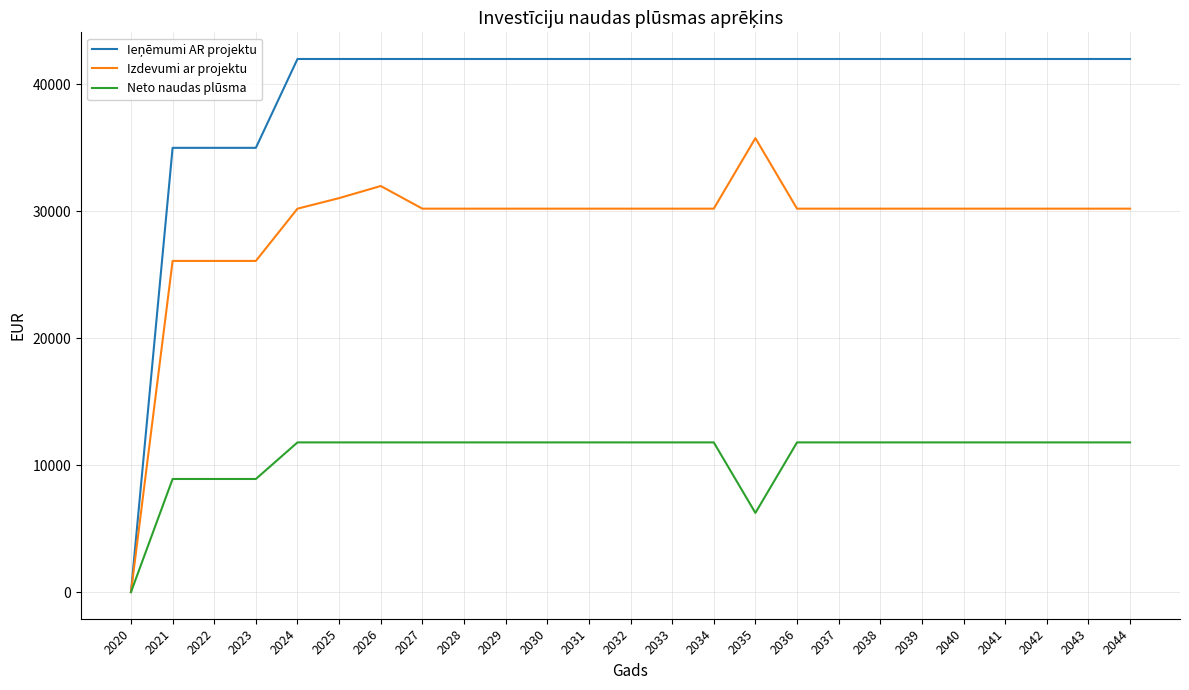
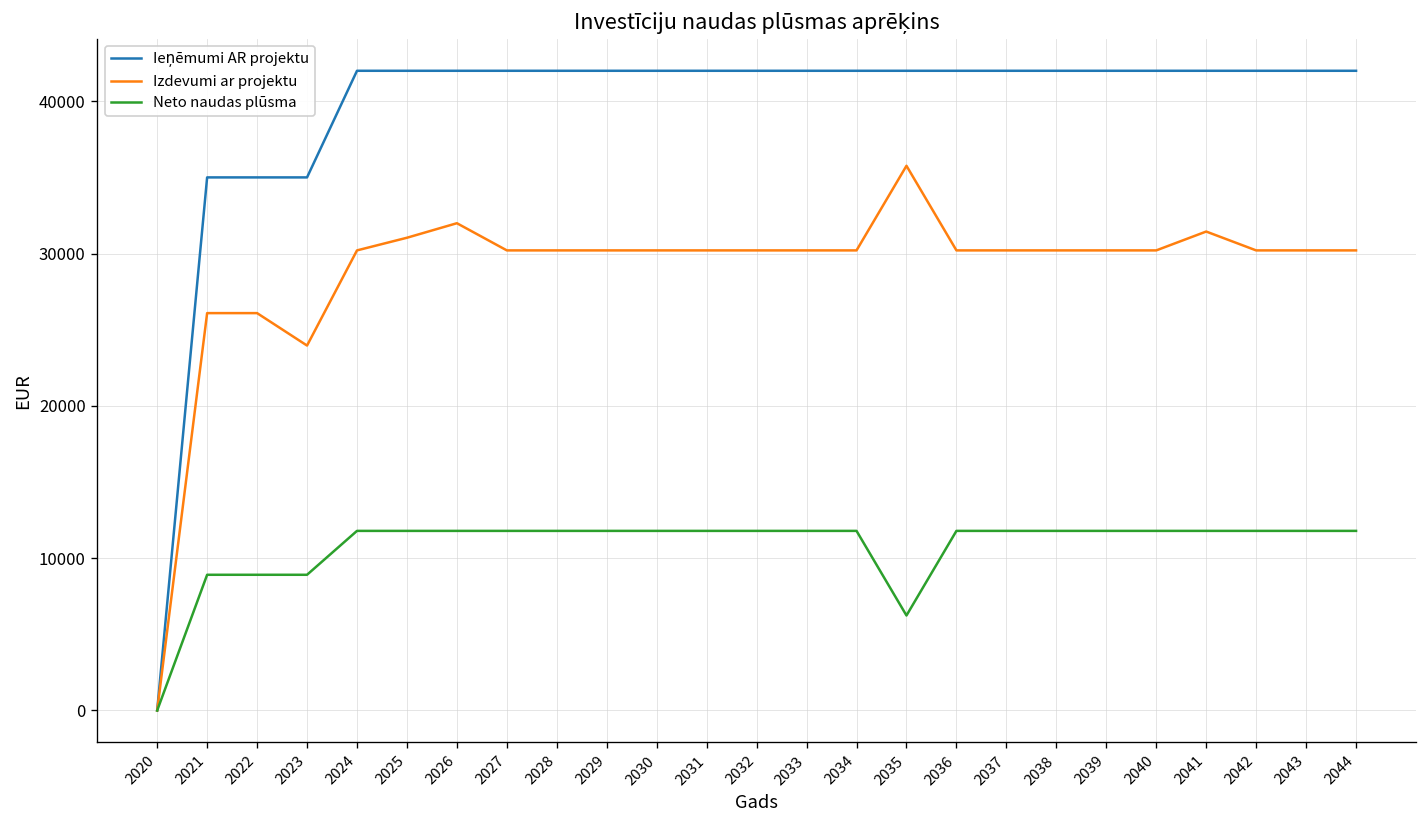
Izdevumi ar projektu, 2023: 26100 -> 24000
Izdevumi ar projektu, 2041: 30200 -> 31400
